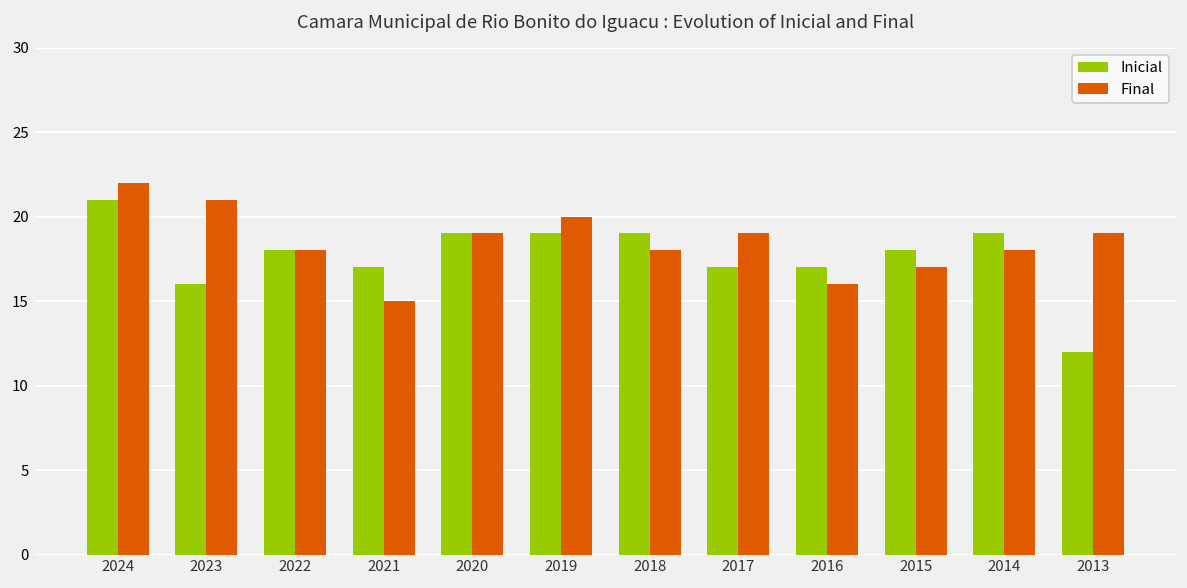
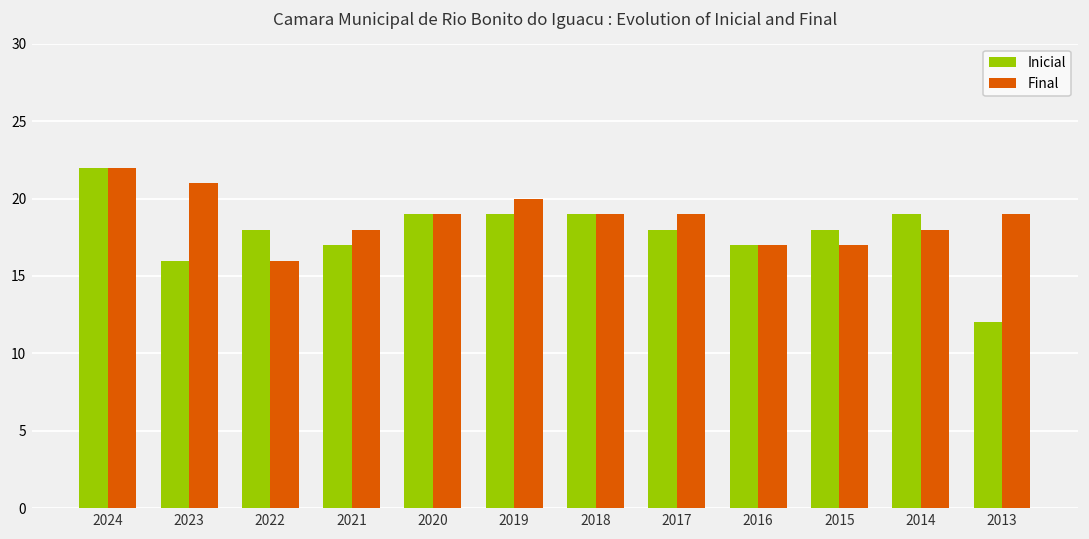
Inicial, 2024: 21 -> 22
Final, 2022: 18 -> 16
Final, 2021: 15 -> 18
Final, 2018: 18 -> 19
Inicial, 2017: 17 -> 18
Final, 2016: 16 -> 17
